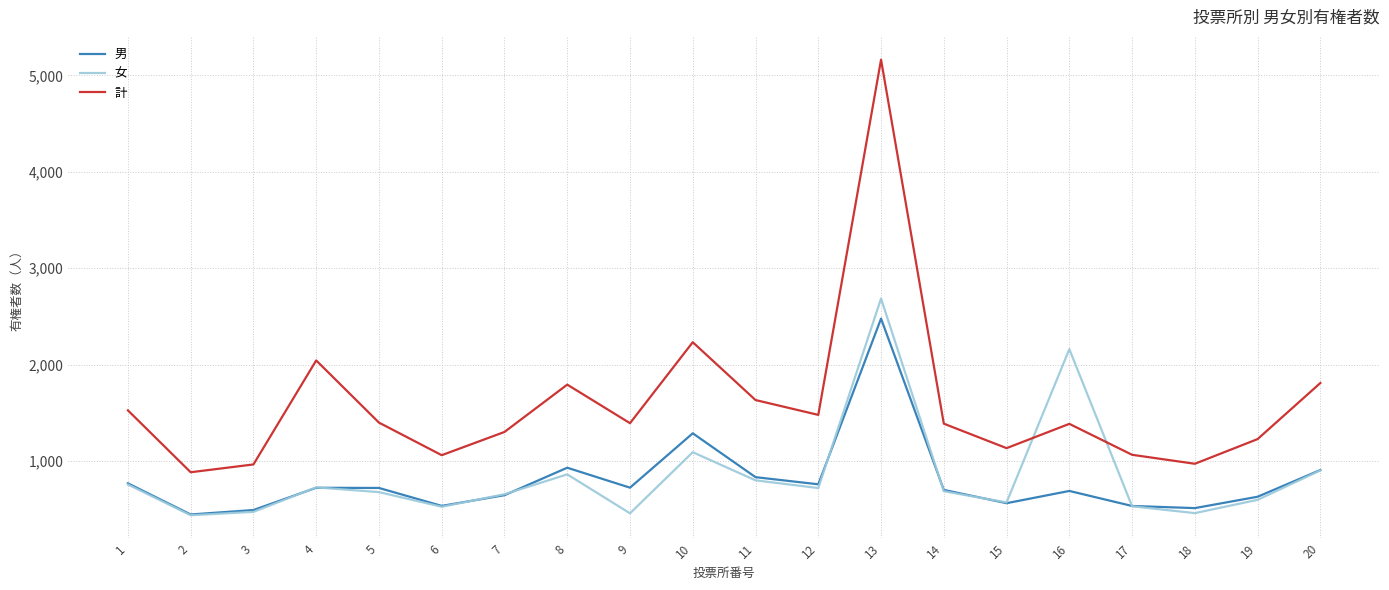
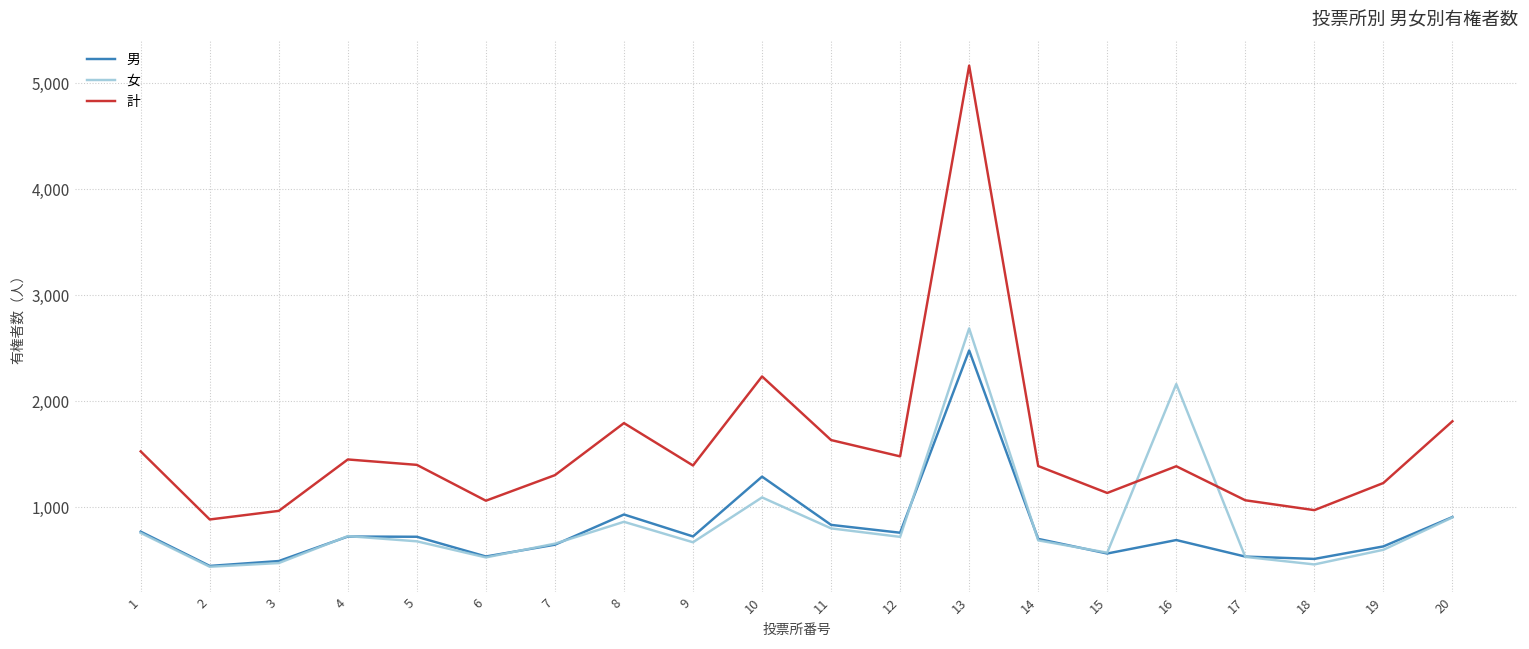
計, 4: 2,000 -> 1,500
女, 9: 500 -> 700
